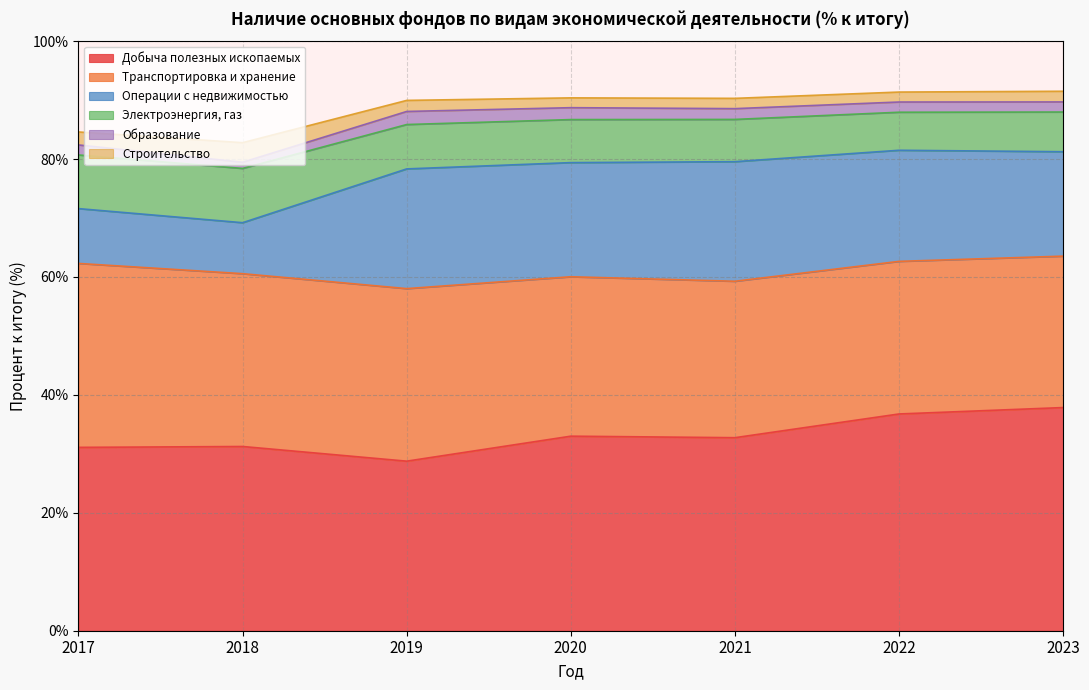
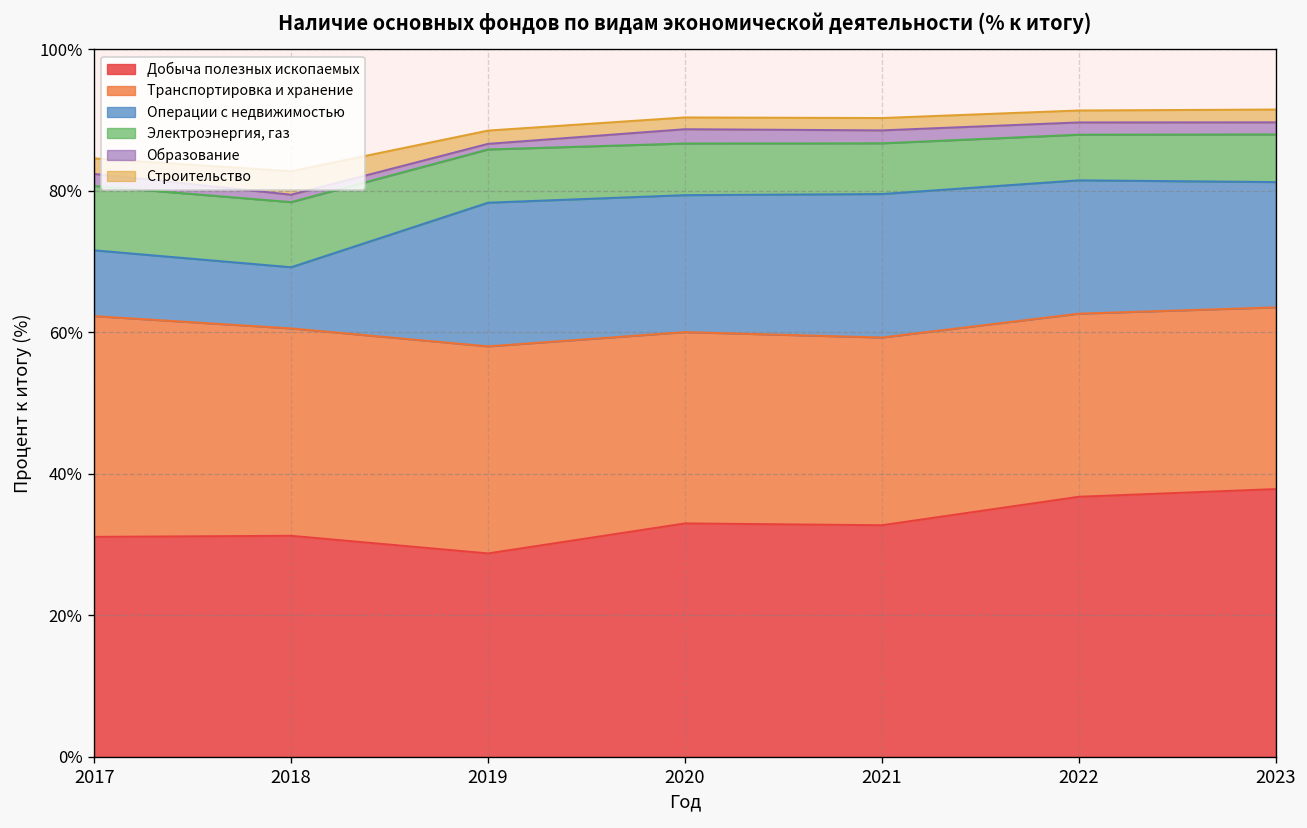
Образование, 2019: 2% -> 1%
